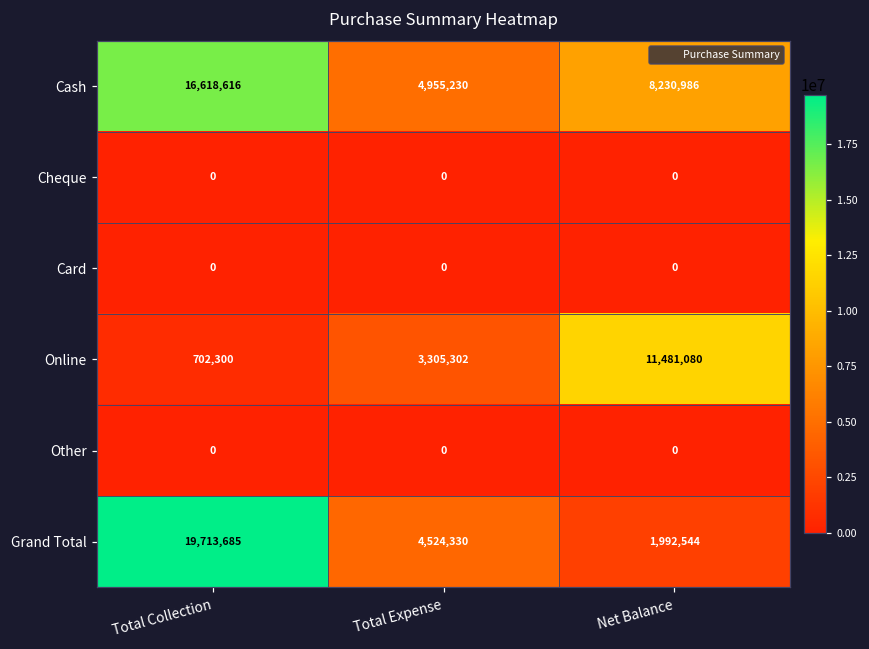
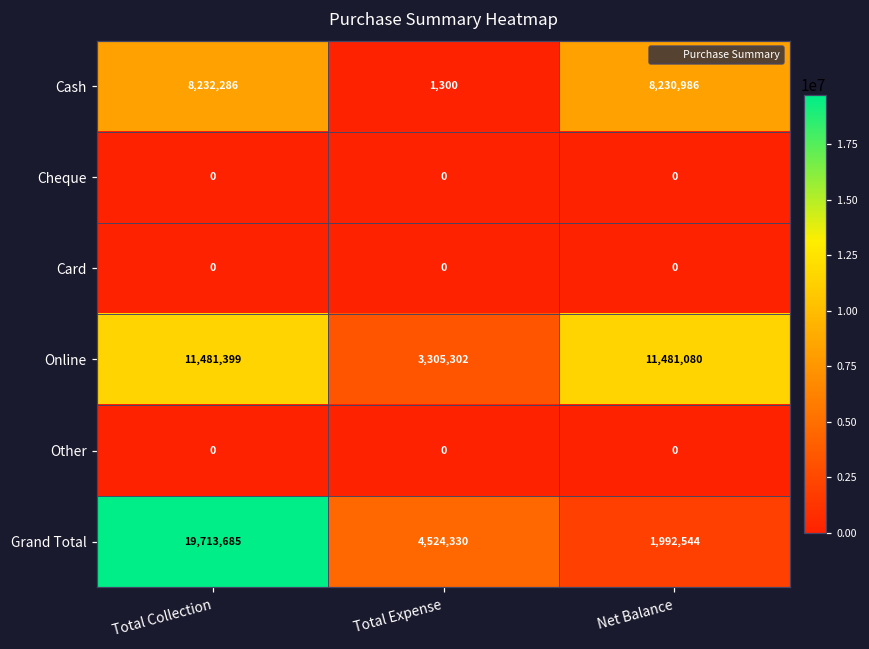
Cash, Total Collection: 16,618,616 -> 8,232,286
Cash, Total Expense: 4,955,230 -> 1,300
Online, Total Collection: 702,300 -> 11,481,399
